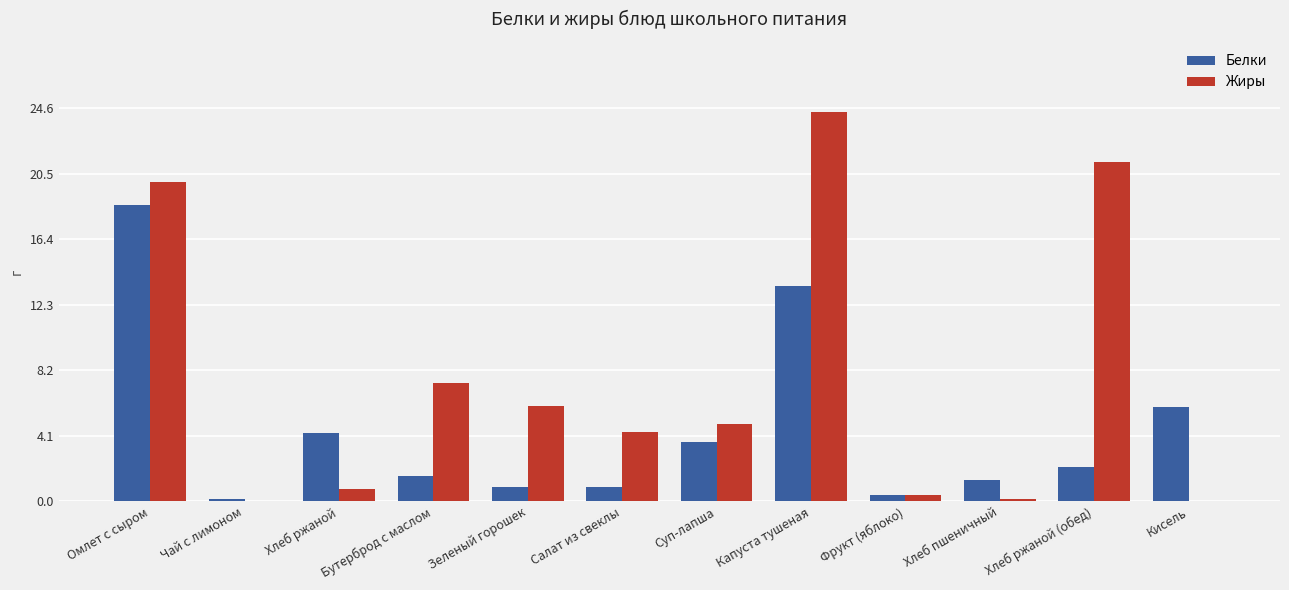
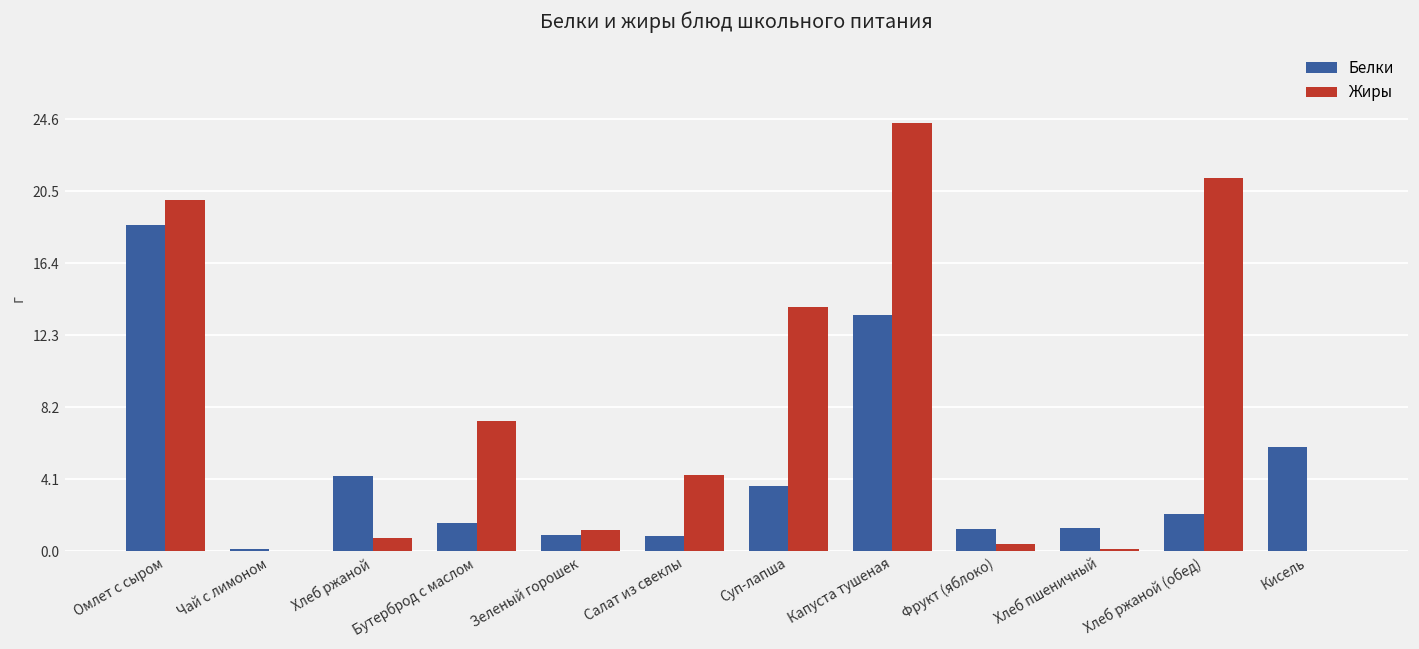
Жиры, Зеленый горошек: 6.0 -> 1.2
Жиры, Суп-лапша: 4.9 -> 13.9
Белки, Фрукт (яблоко): 0.4 -> 1.3
